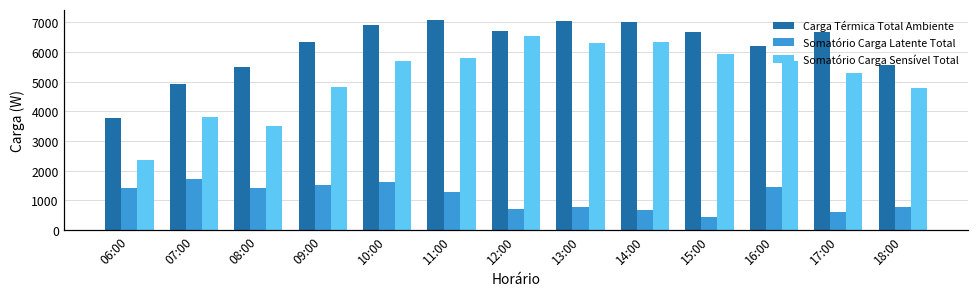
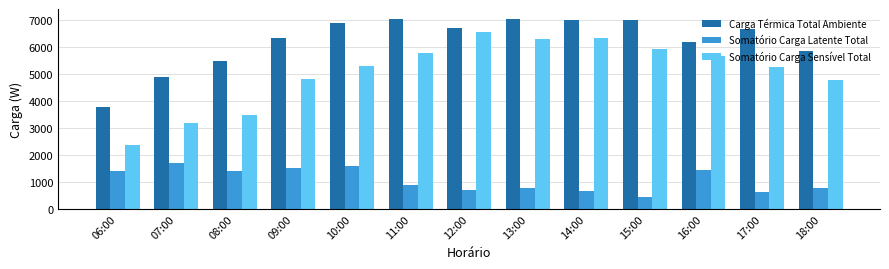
Somatório Carga Sensível Total, 07:00: 3800 -> 3200
Somatório Carga Sensível Total, 10:00: 5700 -> 5300
Somatório Carga Latente Total, 11:00: 1300 -> 900
Carga Térmica Total Ambiente, 15:00: 6700 -> 7000
Carga Térmica Total Ambiente, 18:00: 5500 -> 5800
